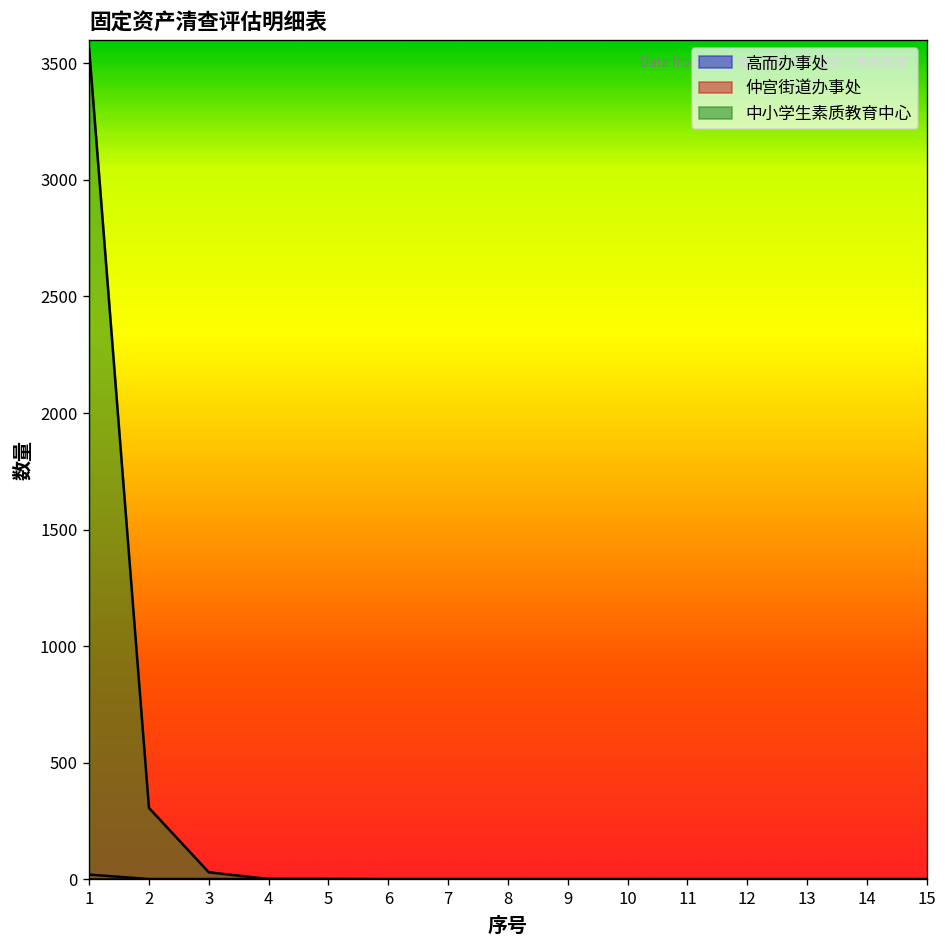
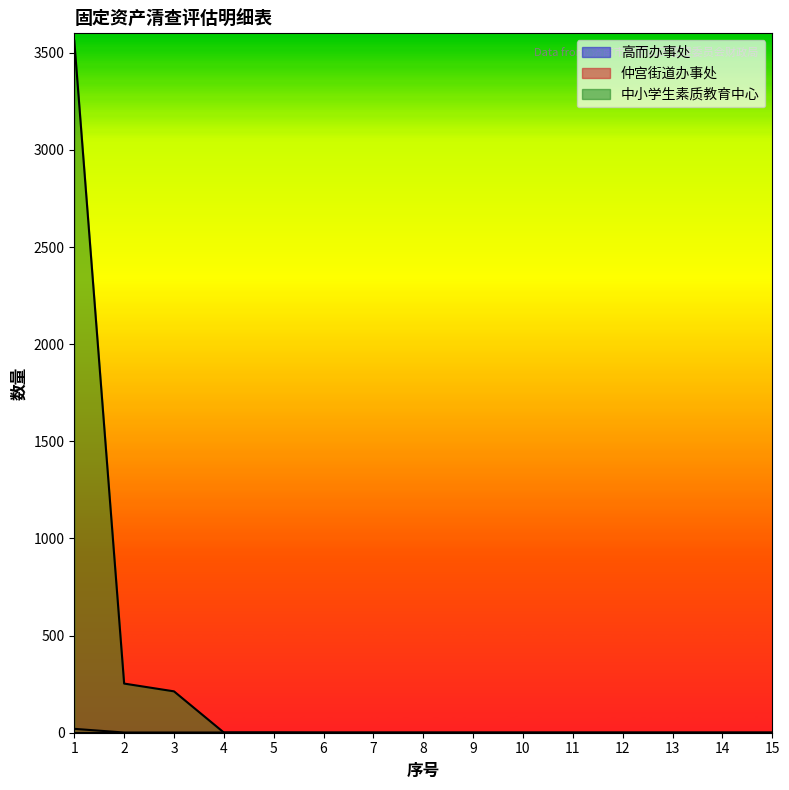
中小学生素质教育中心, 2: 310 -> 250
中小学生素质教育中心, 3: 30 -> 210
